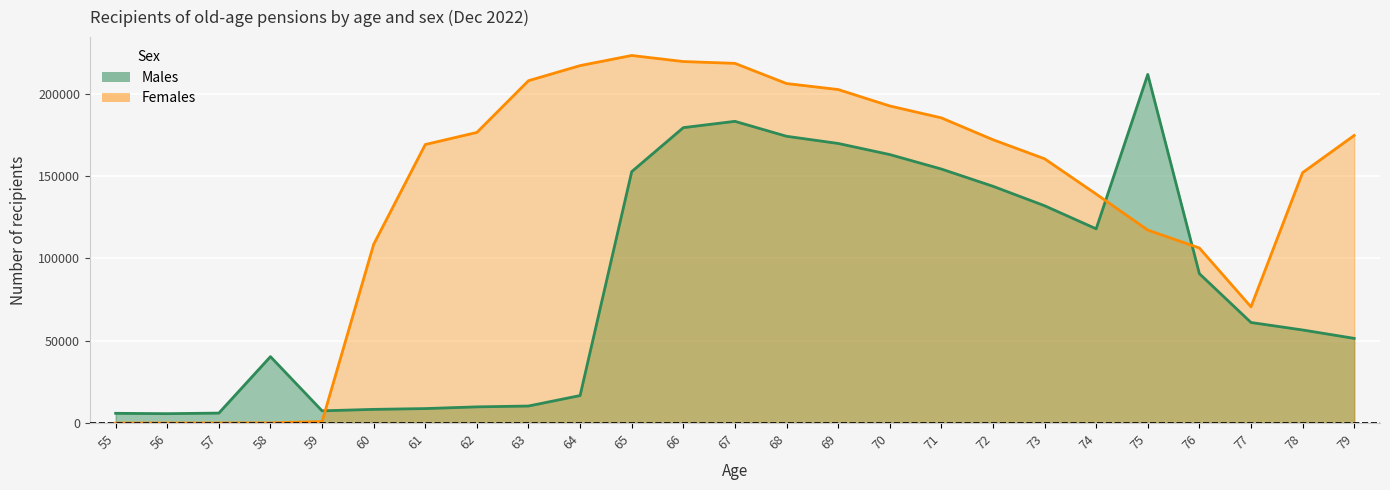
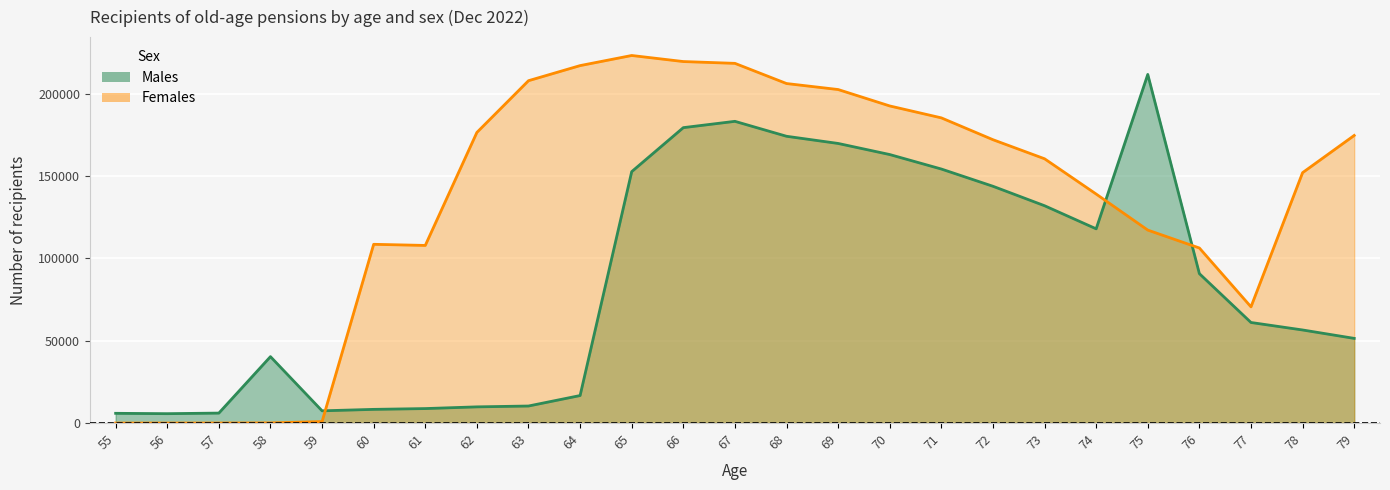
Females, 61: 169000 -> 108000
